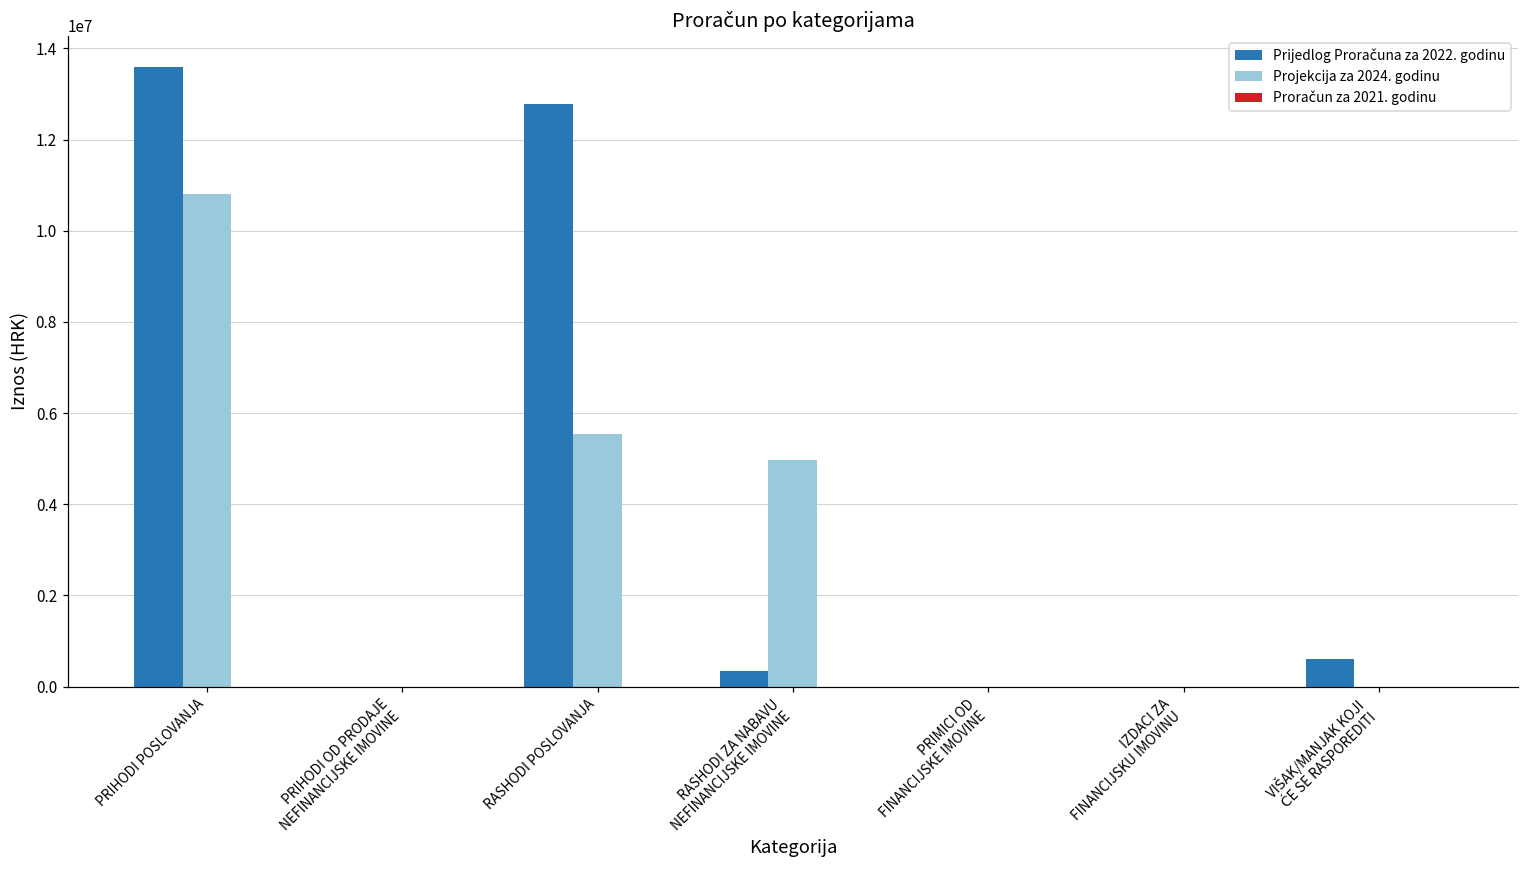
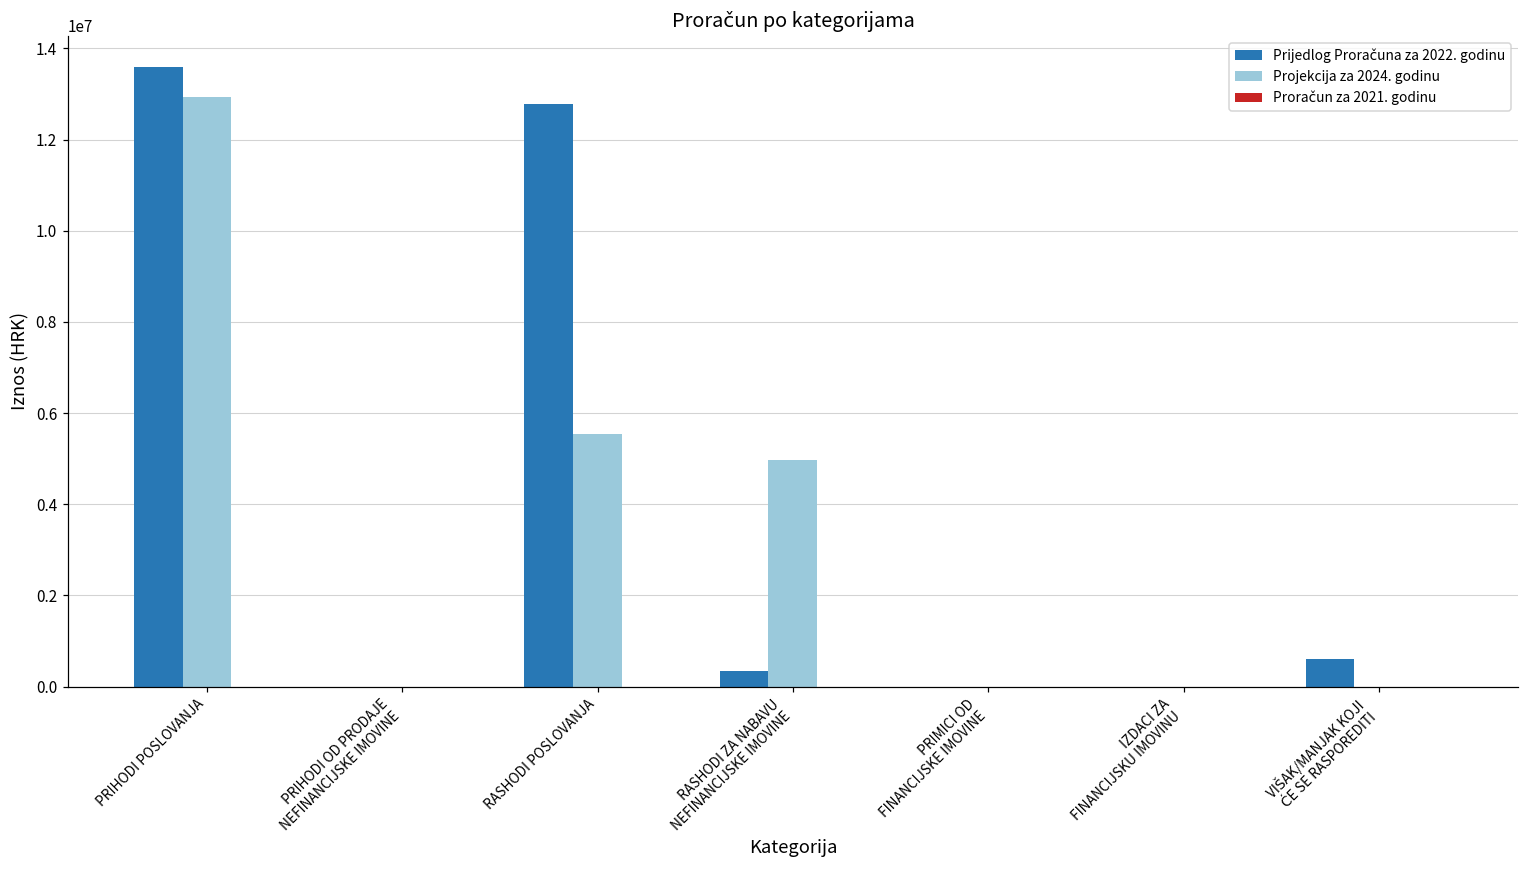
Projekcija za 2024. godinu, PRIHODI POSLOVANJA: 10800000 -> 12900000
